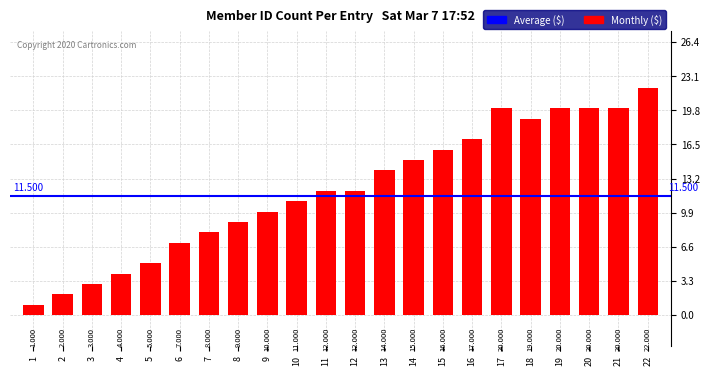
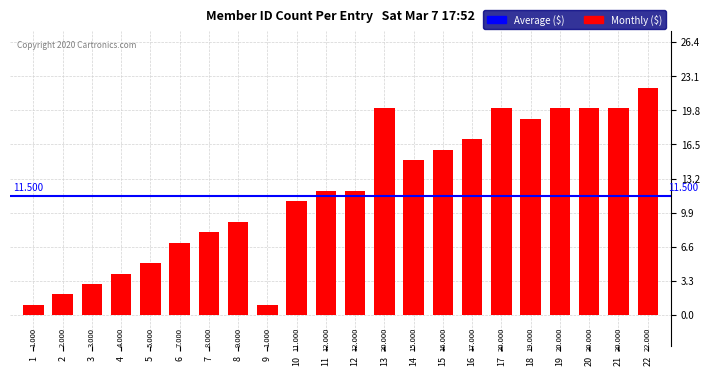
9: 10.000 -> 1.000
13: 14.000 -> 20.000
